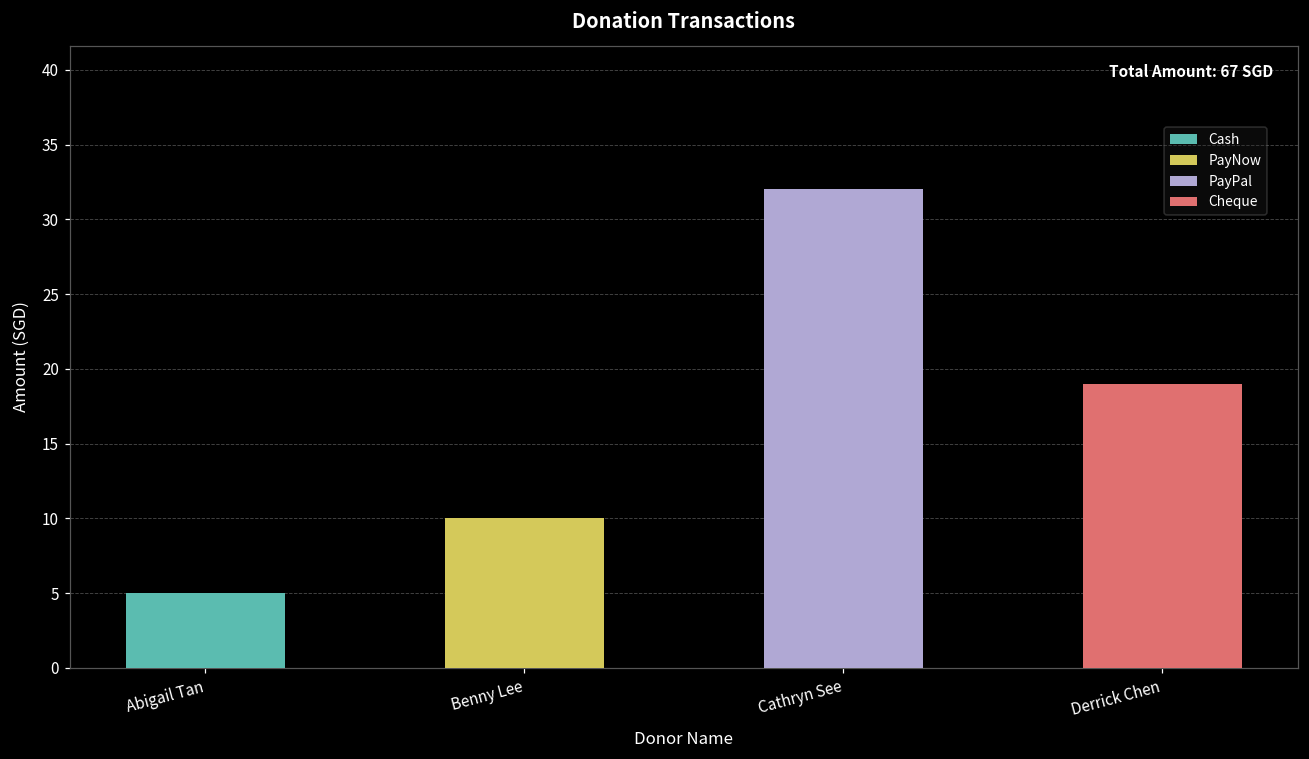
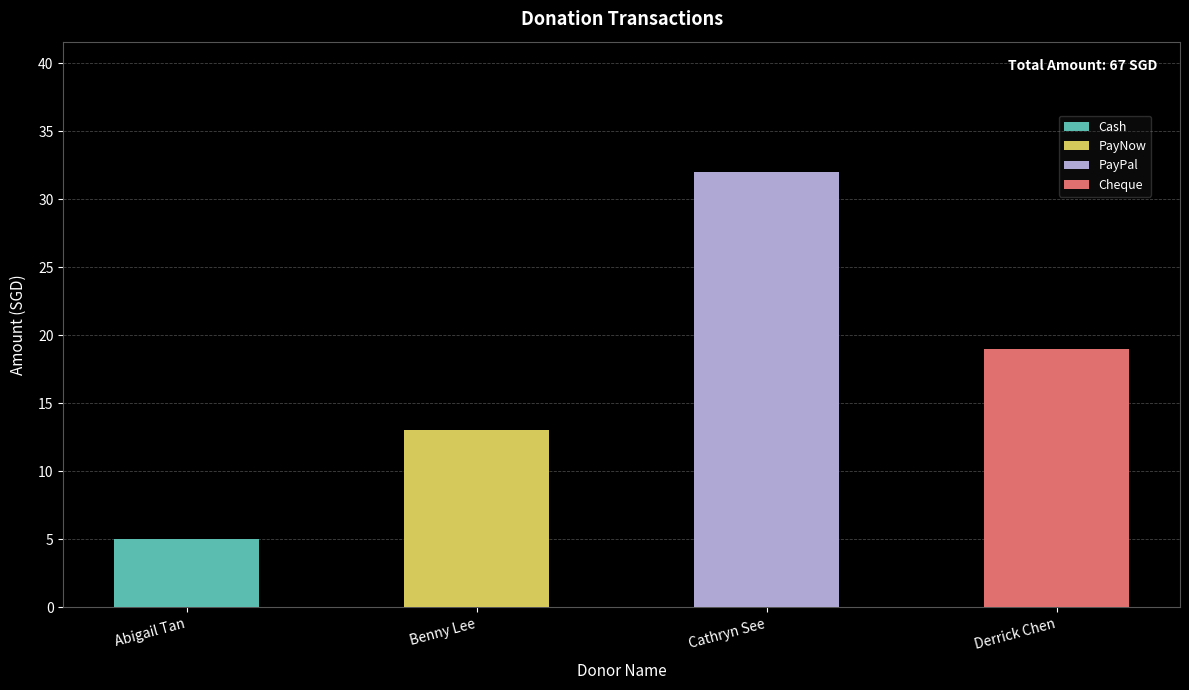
Benny Lee: 10 -> 13
